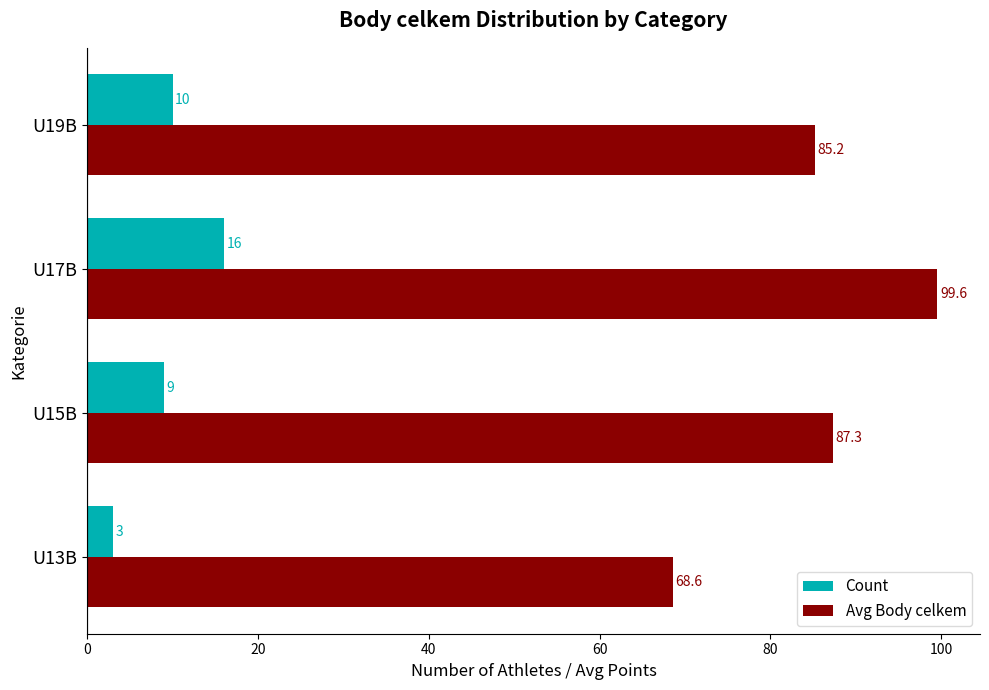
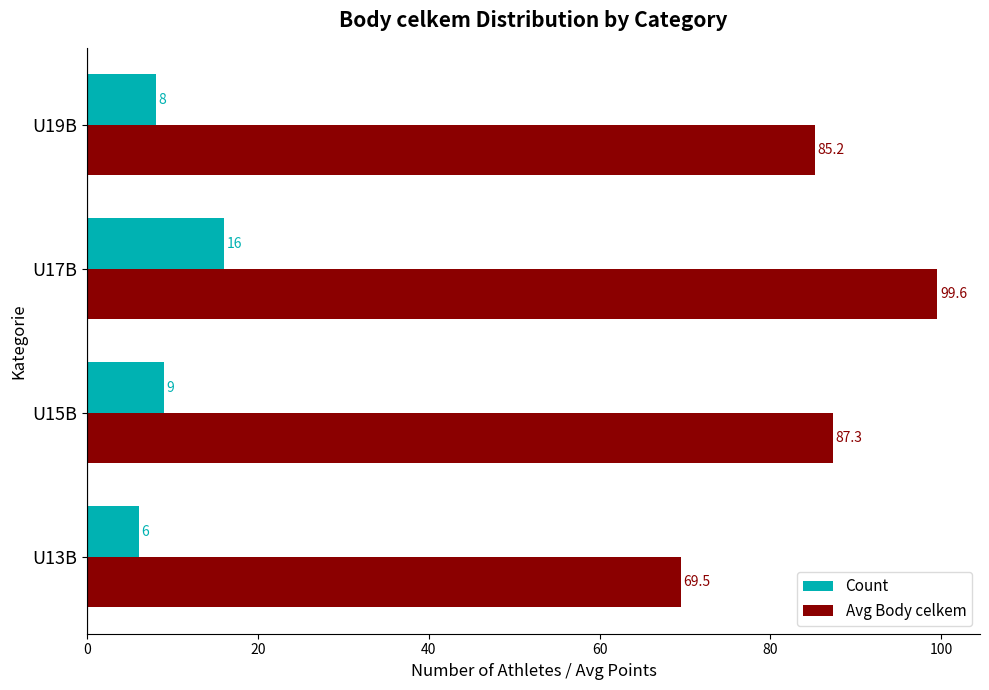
Count, U19B: 10 -> 8
Count, U13B: 3 -> 6
Avg Body celkem, U13B: 68.6 -> 69.5
